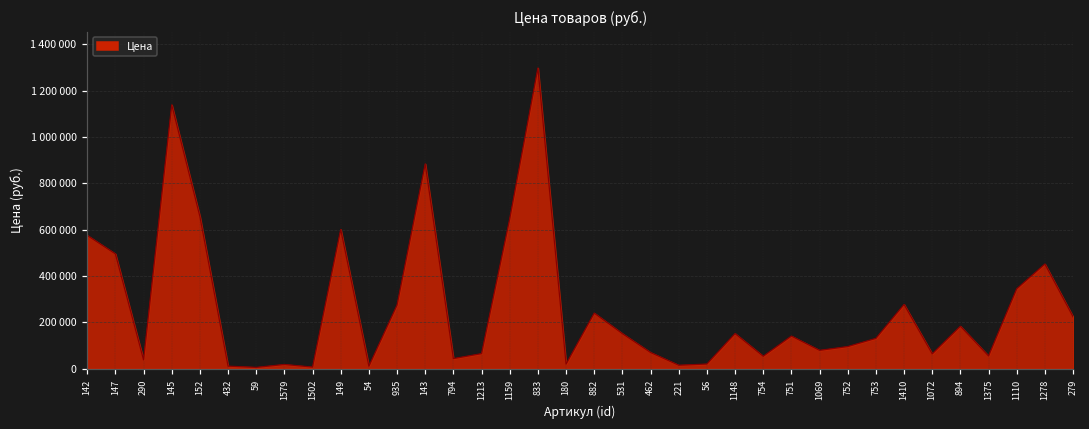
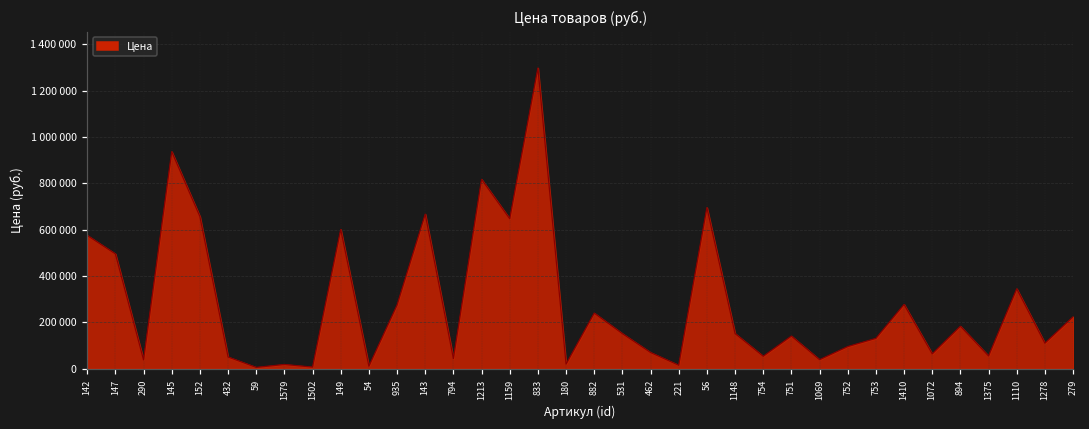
145: 1140000 -> 940000
432: 10000 -> 50000
143: 880000 -> 670000
1213: 60000 -> 820000
56: 20000 -> 700000
1069: 80000 -> 40000
1278: 450000 -> 110000
